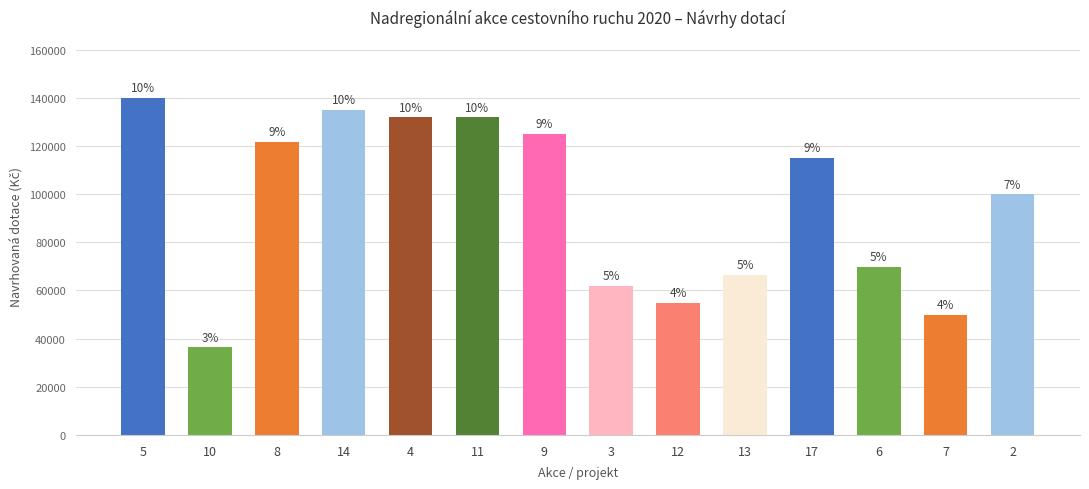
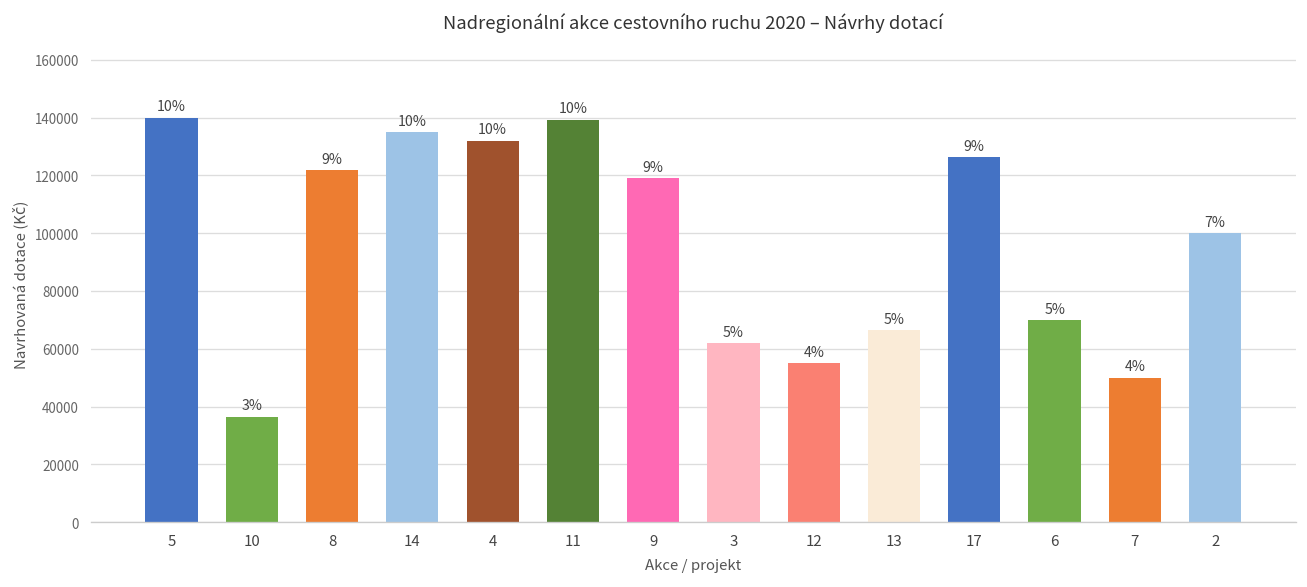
11: 132000 -> 139000
9: 125000 -> 119000
17: 115000 -> 126000
